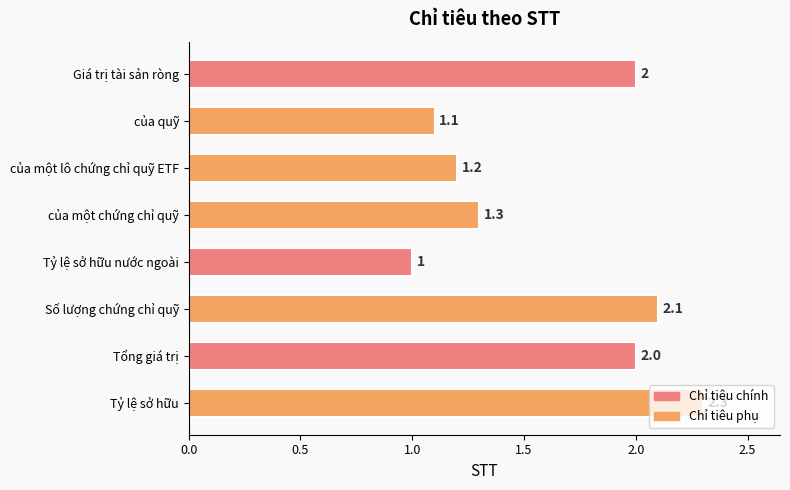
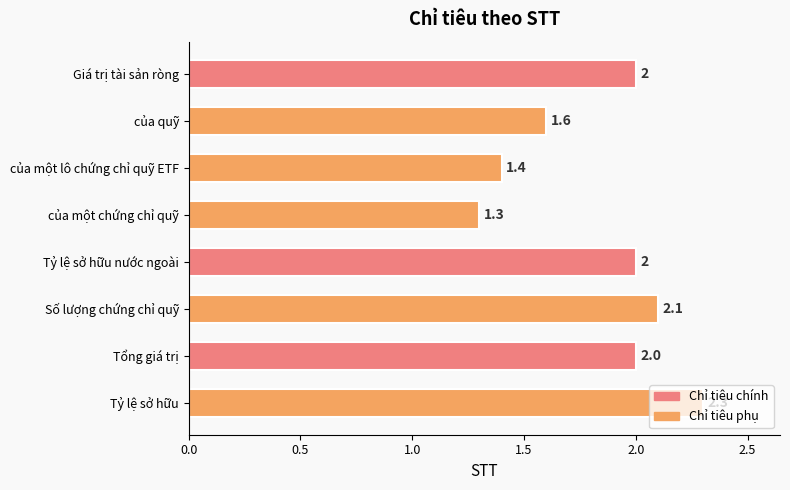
của quỹ: 1.1 -> 1.6
của một lô chứng chỉ quỹ ETF: 1.2 -> 1.4
Tỷ lệ sở hữu nước ngoài: 1 -> 2
